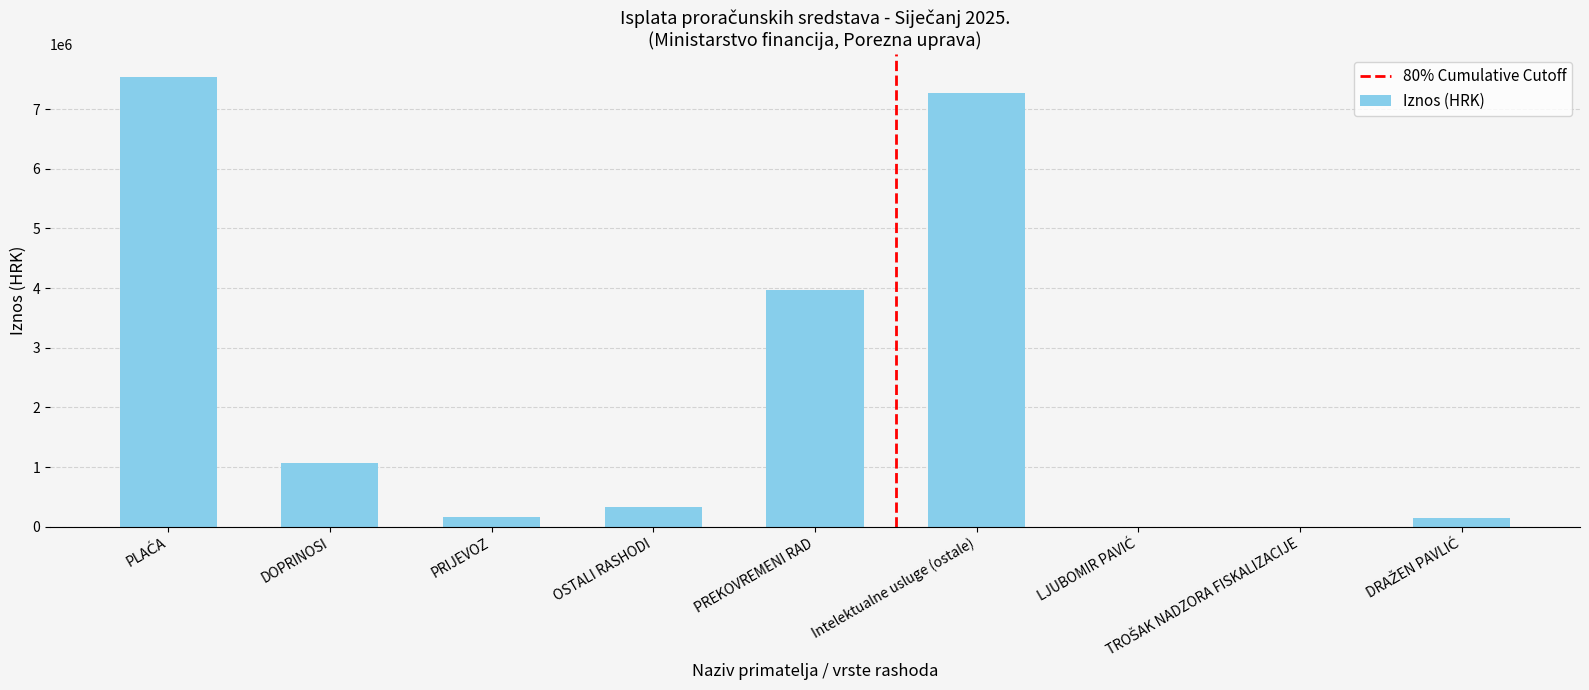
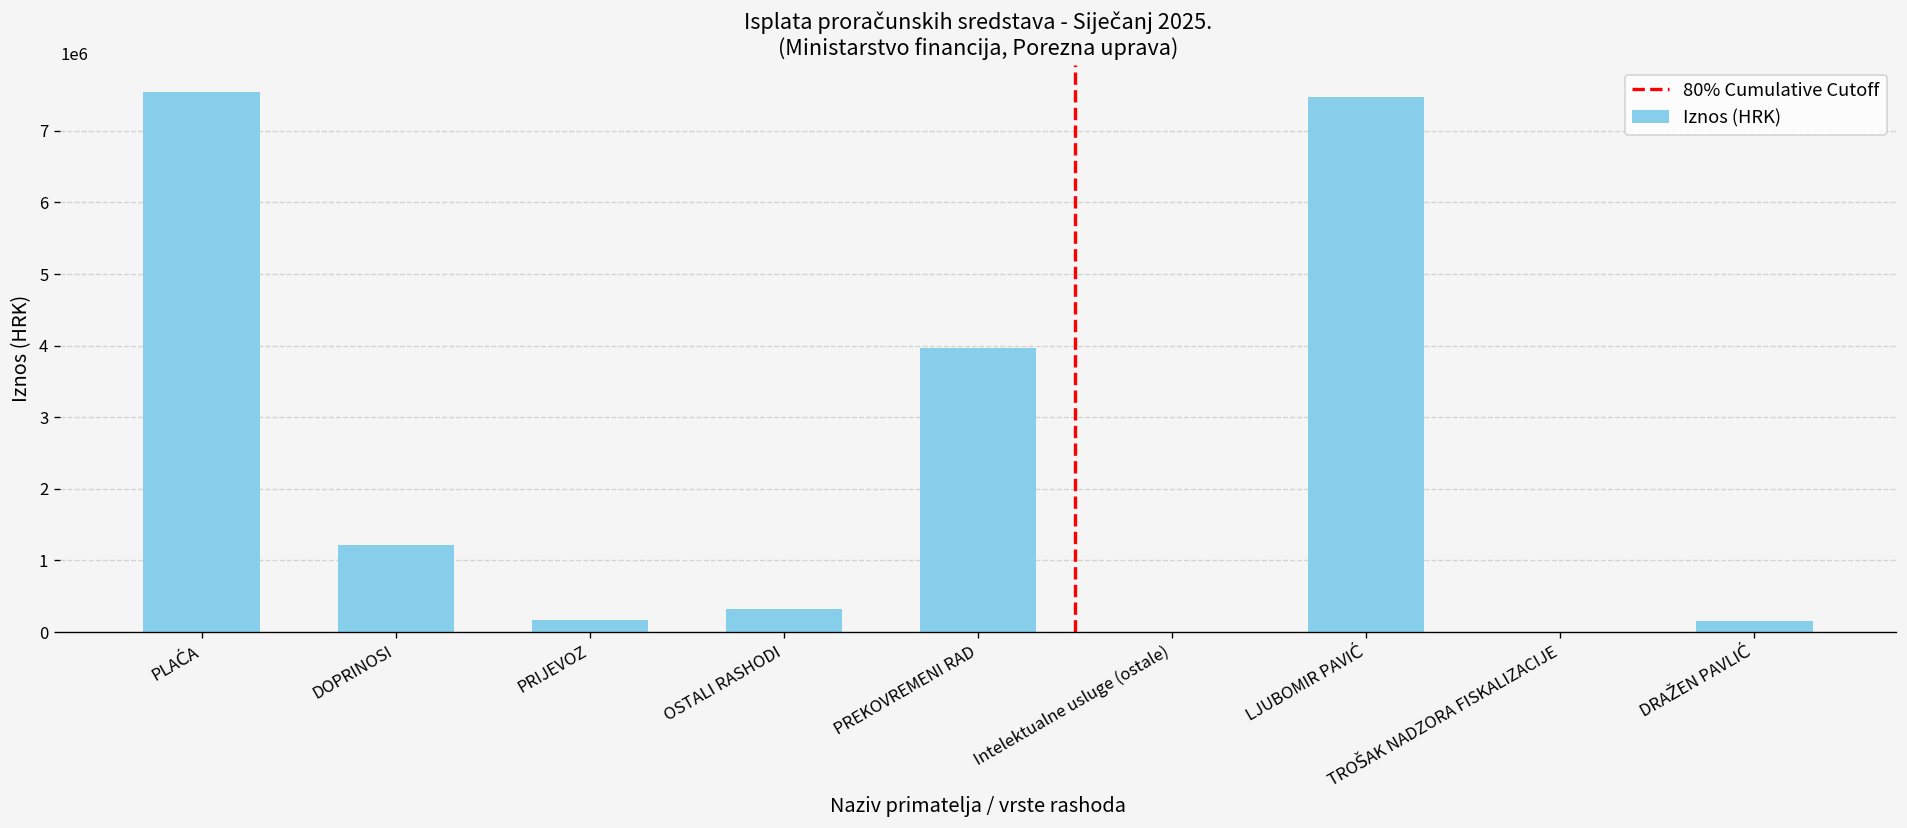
DOPRINOSI: 1100000 -> 1200000
Intelektualne usluge (ostale): 7300000 -> 0
LJUBOMIR PAVIĆ: 0 -> 7500000
